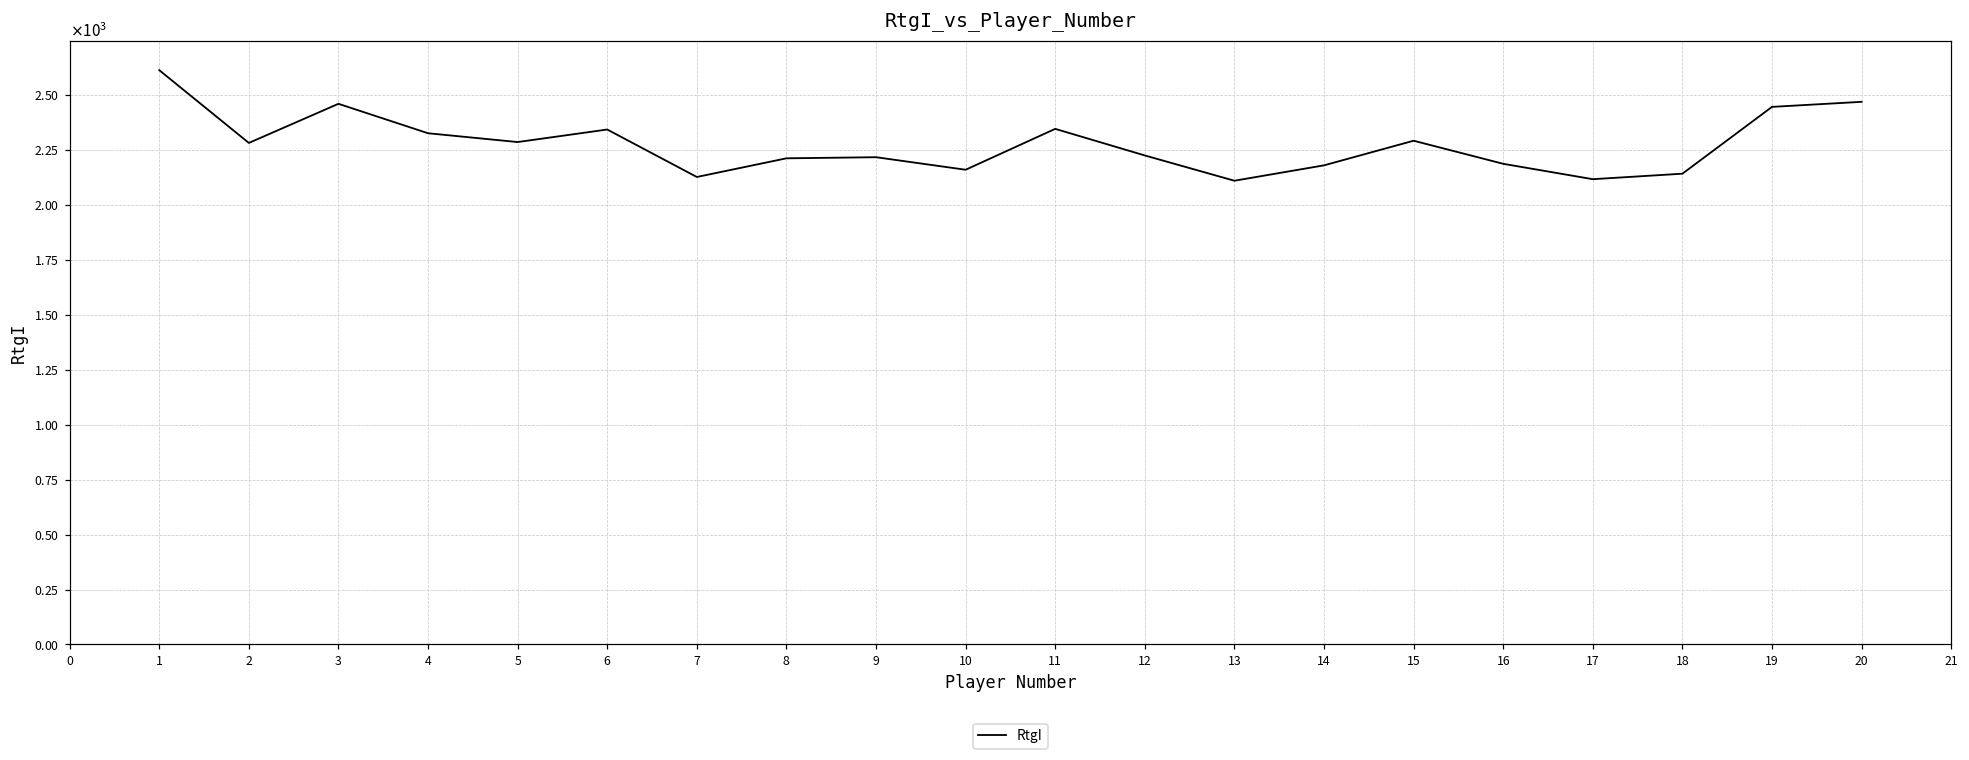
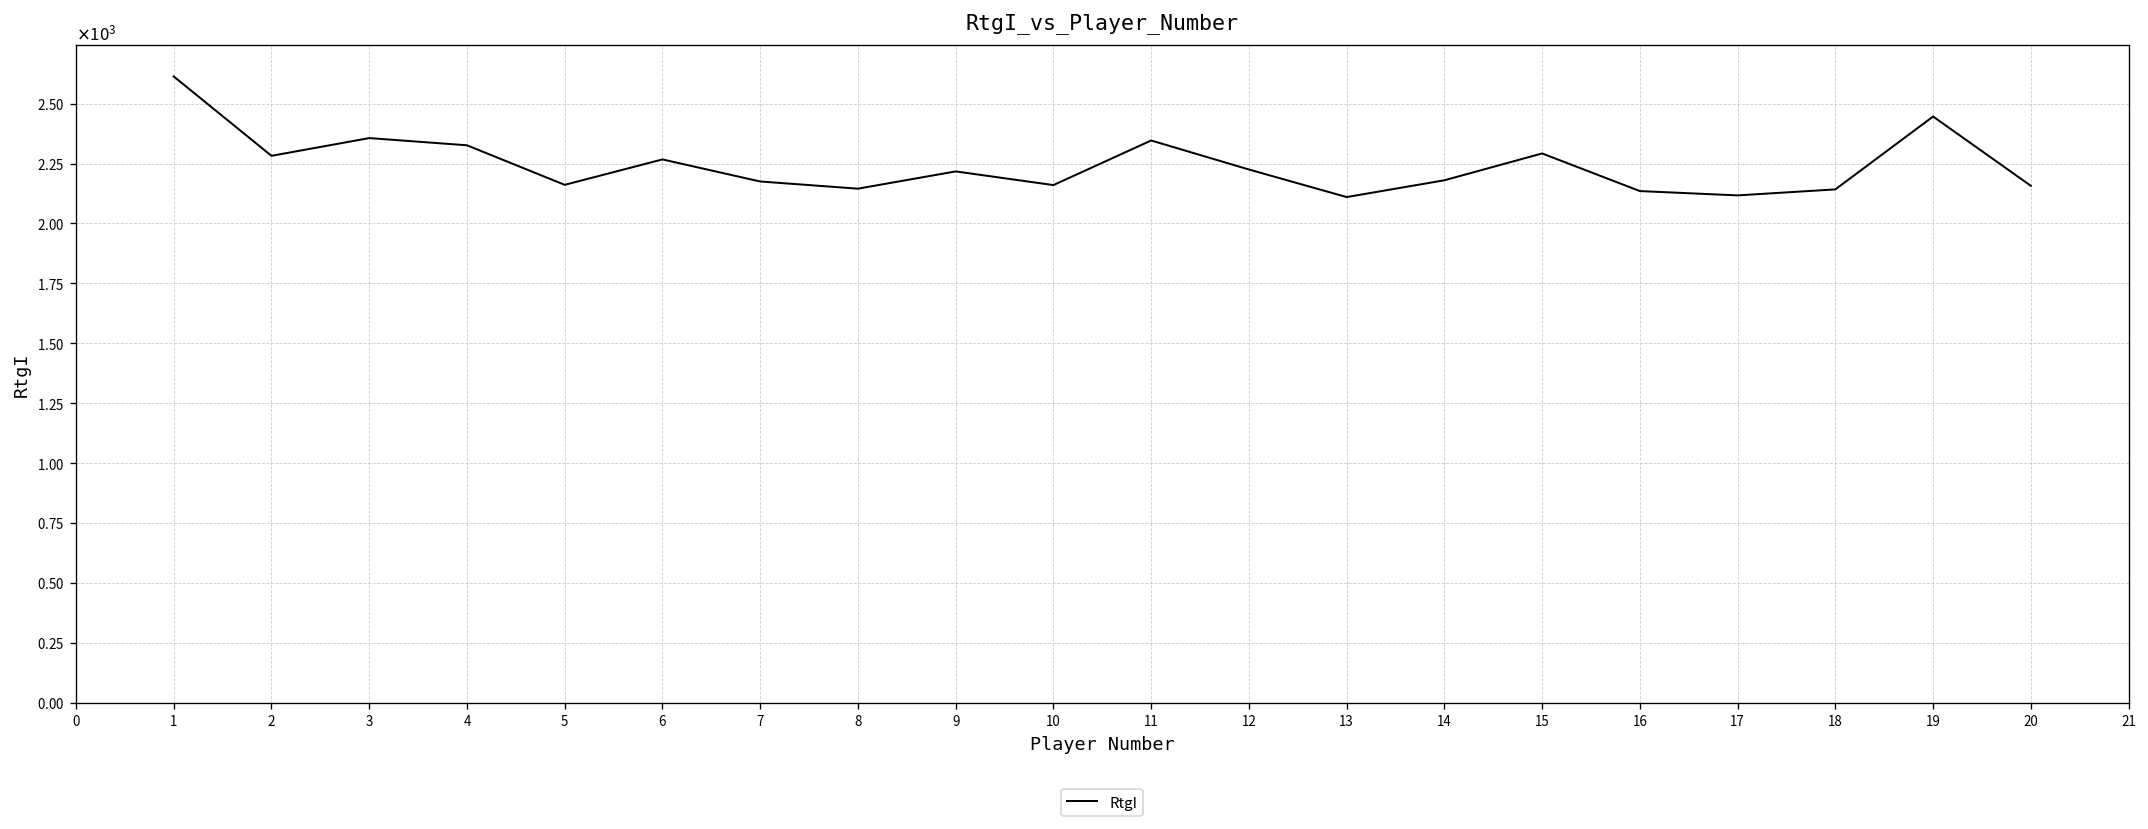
3: 2460 -> 2360
5: 2290 -> 2160
6: 2340 -> 2270
7: 2130 -> 2180
8: 2210 -> 2150
16: 2190 -> 2140
20: 2470 -> 2160
